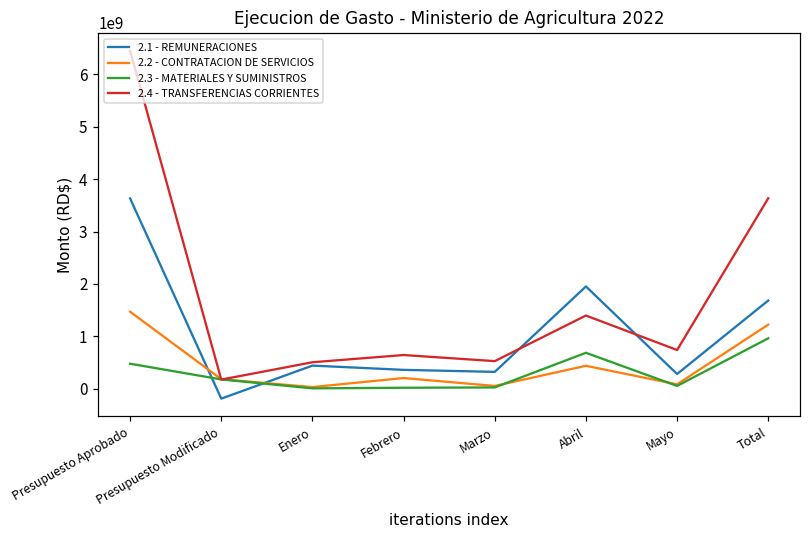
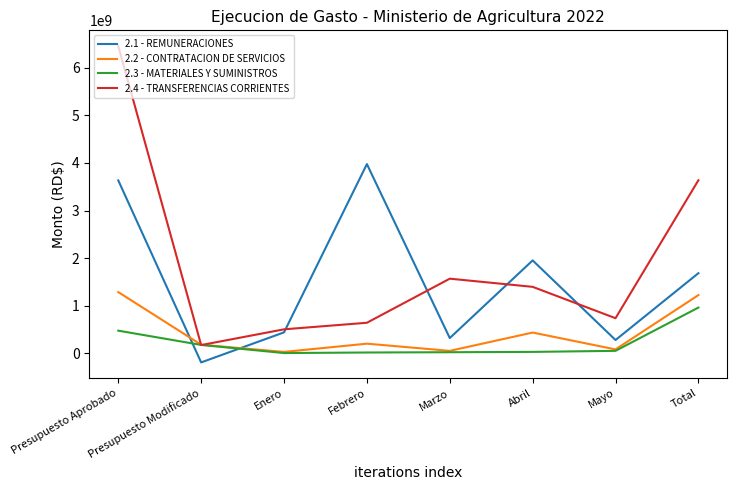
2.2 - CONTRATACION DE SERVICIOS, Presupuesto Aprobado: 1500000000 -> 1300000000
2.1 - REMUNERACIONES, Febrero: 400000000 -> 4000000000
2.4 - TRANSFERENCIAS CORRIENTES, Marzo: 500000000 -> 1600000000
2.3 - MATERIALES Y SUMINISTROS, Abril: 700000000 -> 0
